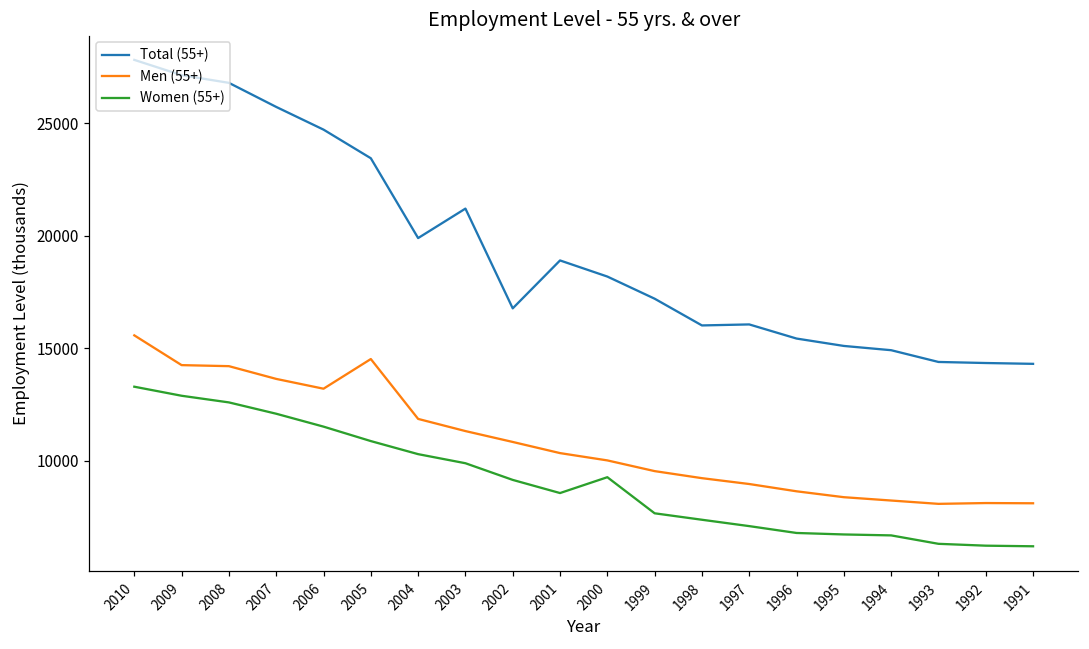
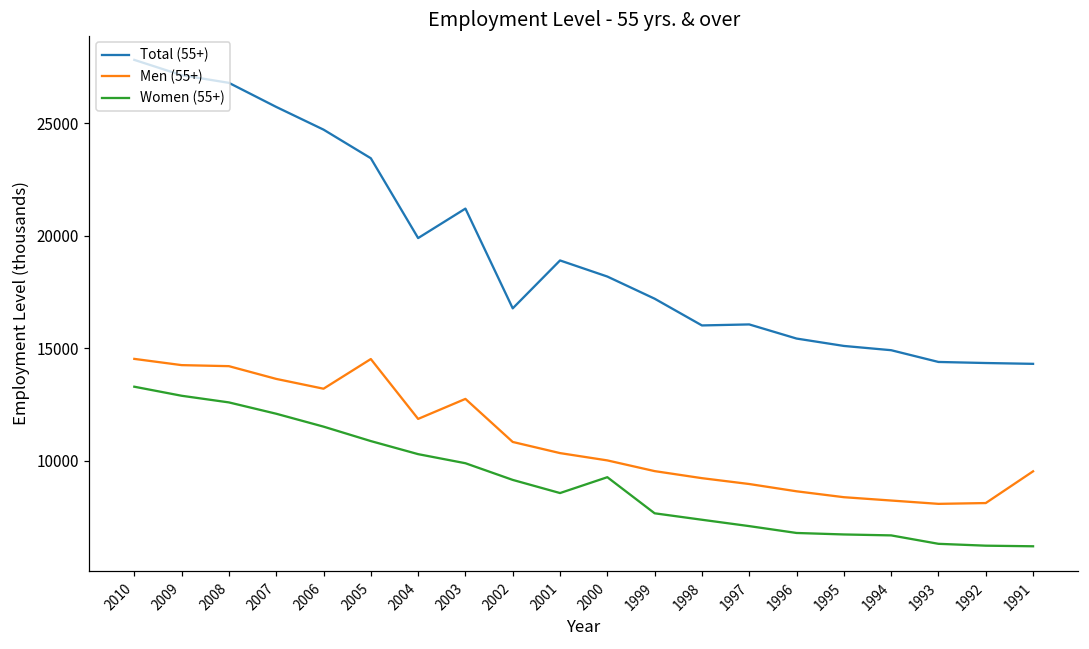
Men (55+), 2010: 15600 -> 14500
Men (55+), 2003: 11300 -> 12700
Men (55+), 1991: 8100 -> 9500
